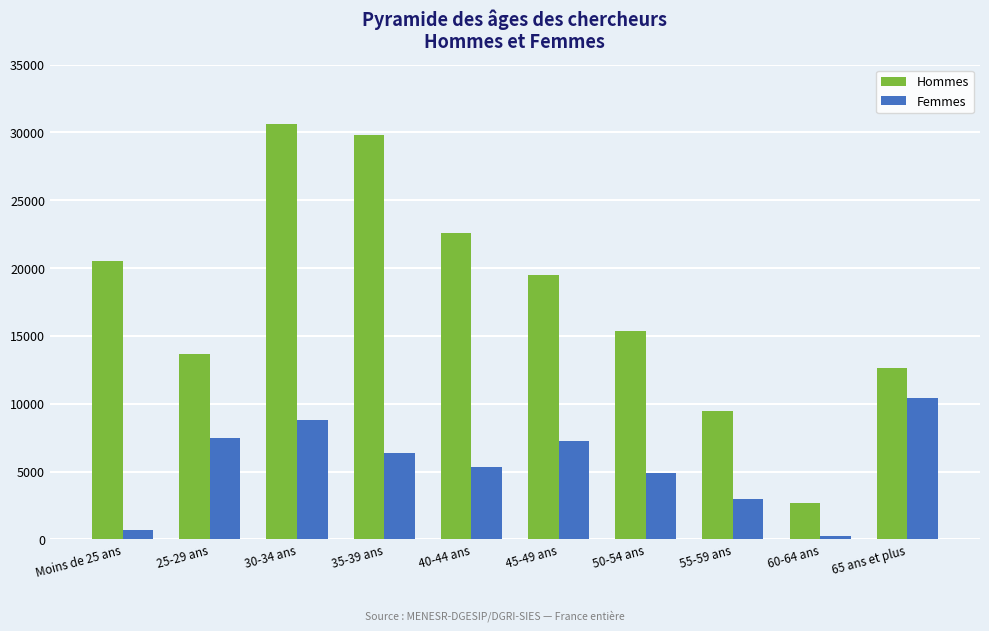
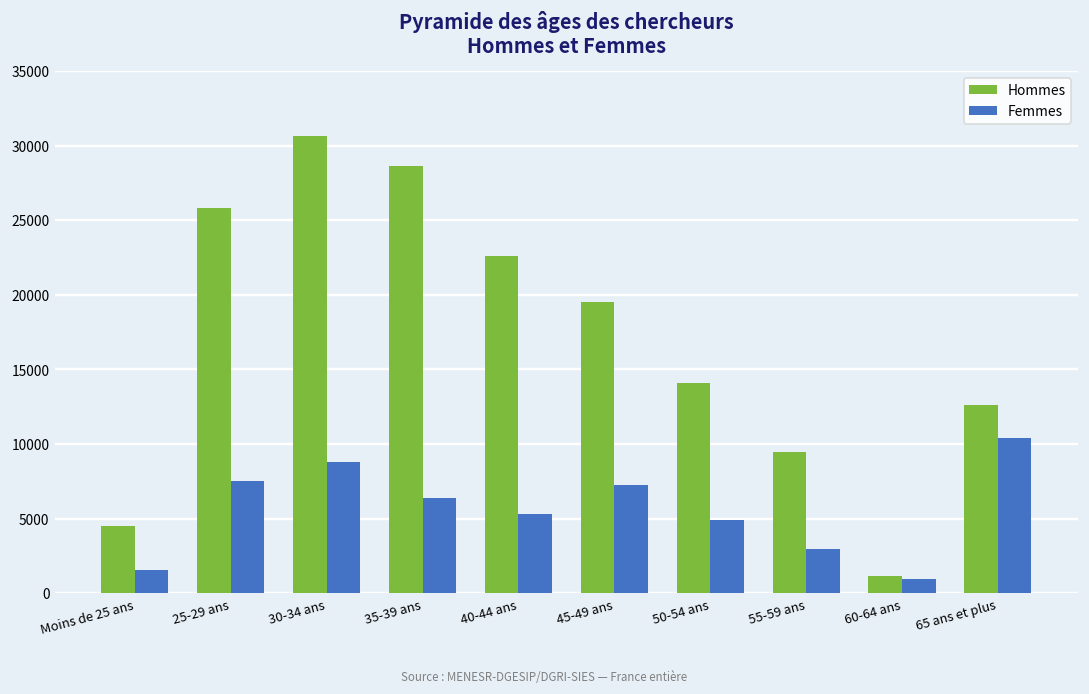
Hommes, Moins de 25 ans: 20500 -> 4500
Femmes, Moins de 25 ans: 700 -> 1500
Hommes, 25-29 ans: 13700 -> 25800
Hommes, 35-39 ans: 29800 -> 28600
Hommes, 50-54 ans: 15400 -> 14100
Hommes, 60-64 ans: 2700 -> 1100
Femmes, 60-64 ans: 200 -> 900
